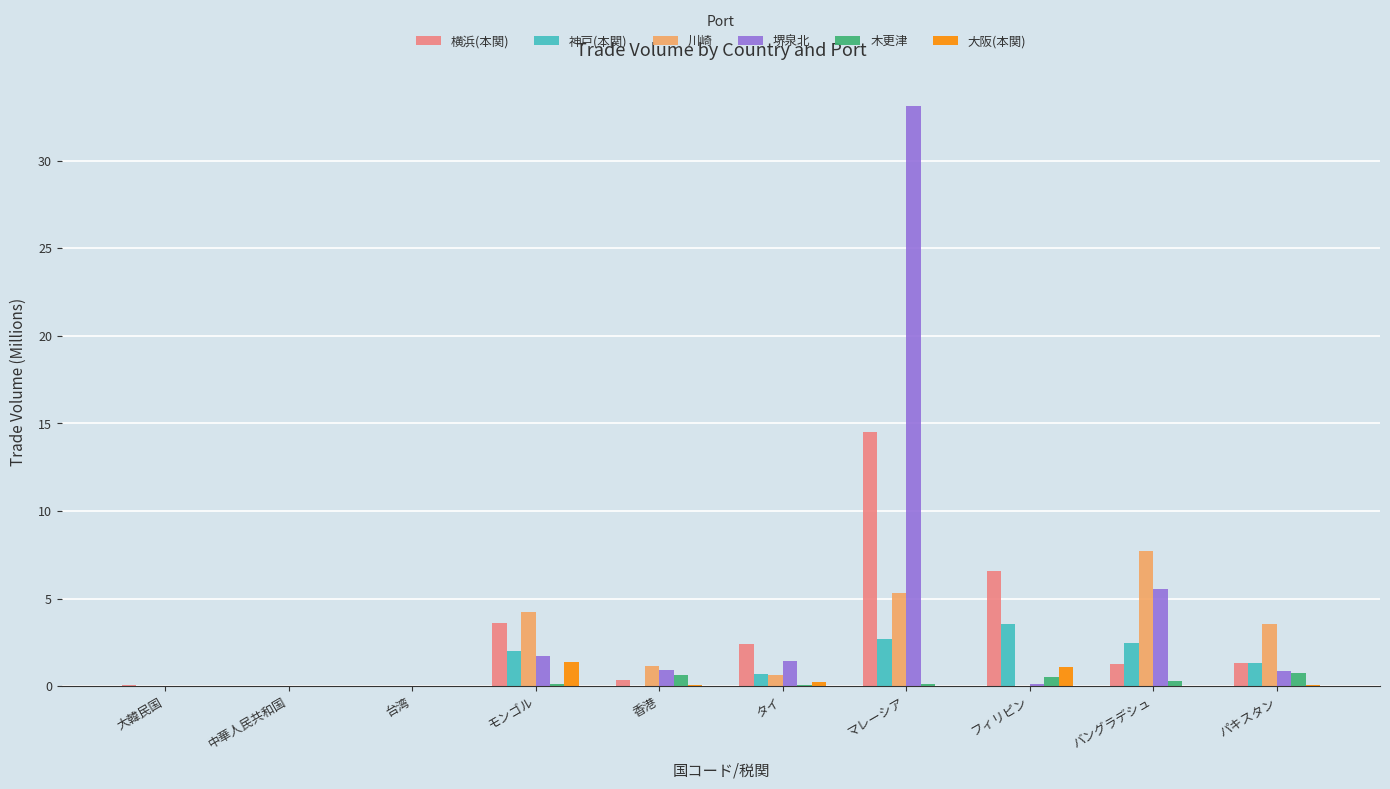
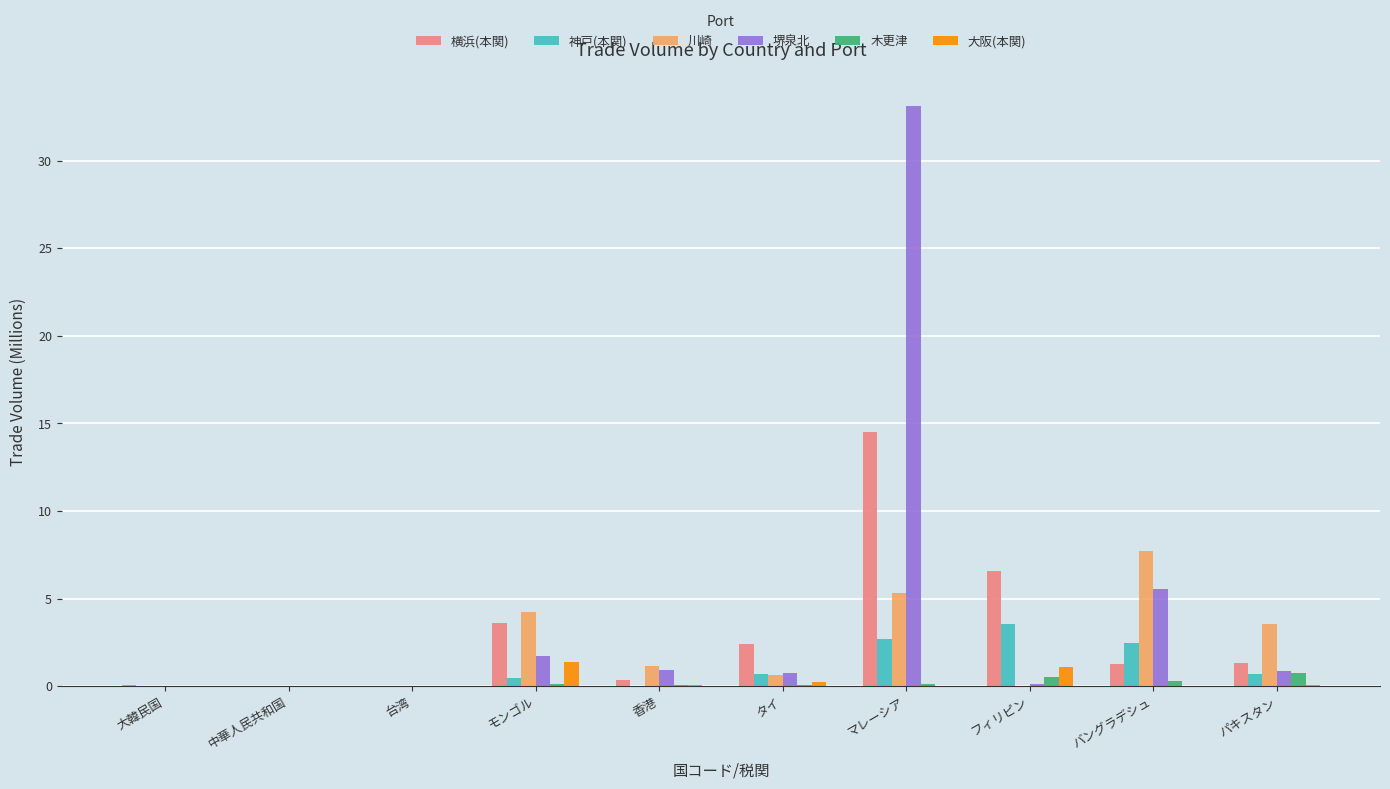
神戸(本関), モンゴル: 2.0 -> 0.5
木更津, 香港: 0.6 -> 0.0
堺泉北, タイ: 1.4 -> 0.8
神戸(本関), パキスタン: 1.3 -> 0.7
